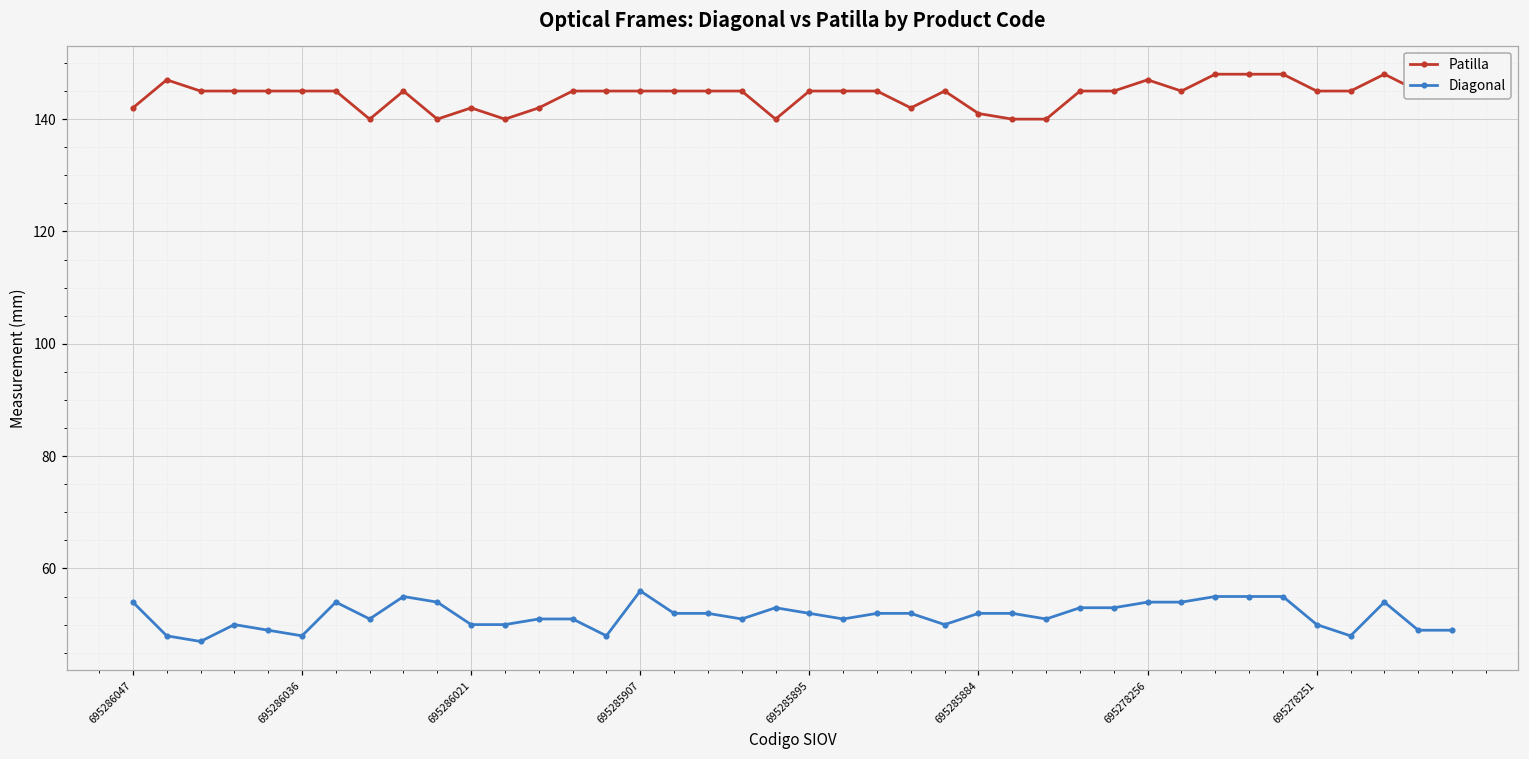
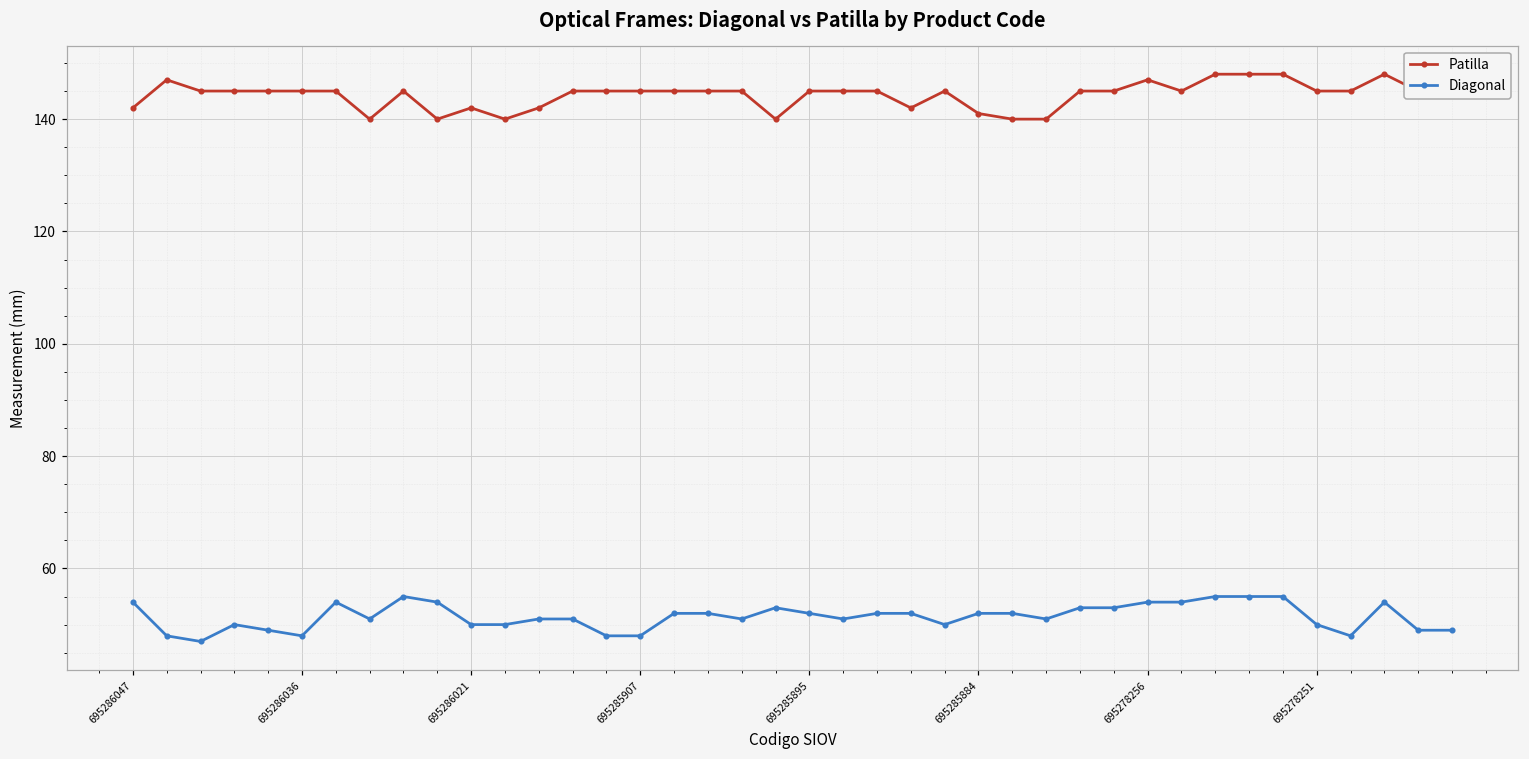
Diagonal, 695285907: 56 -> 48
